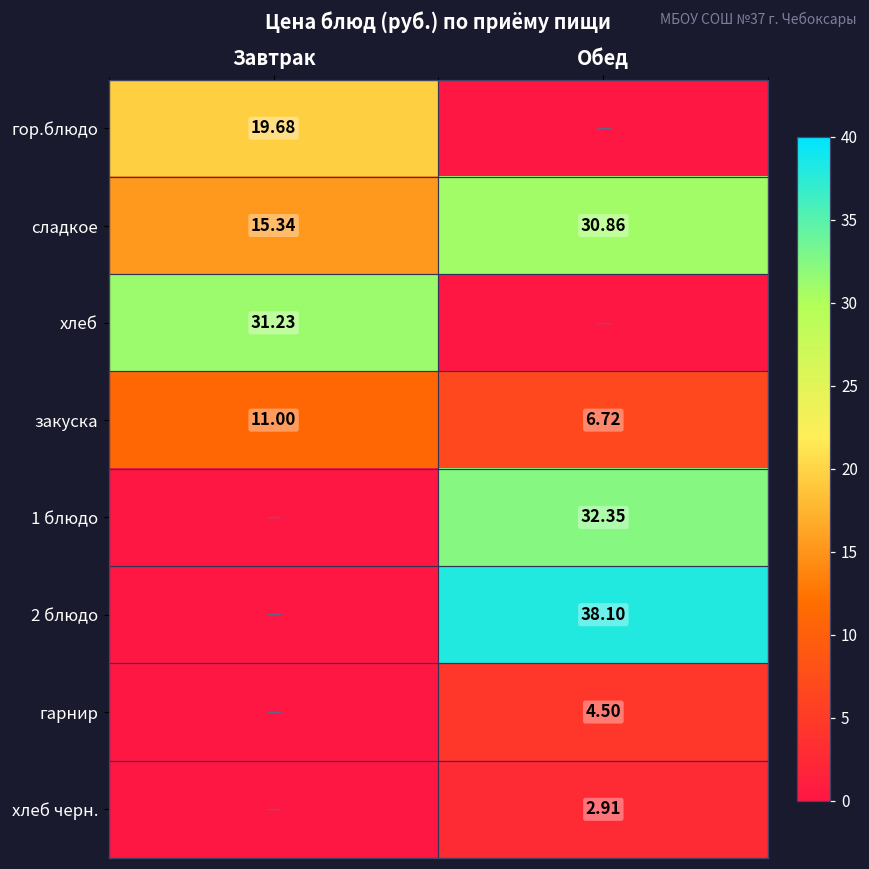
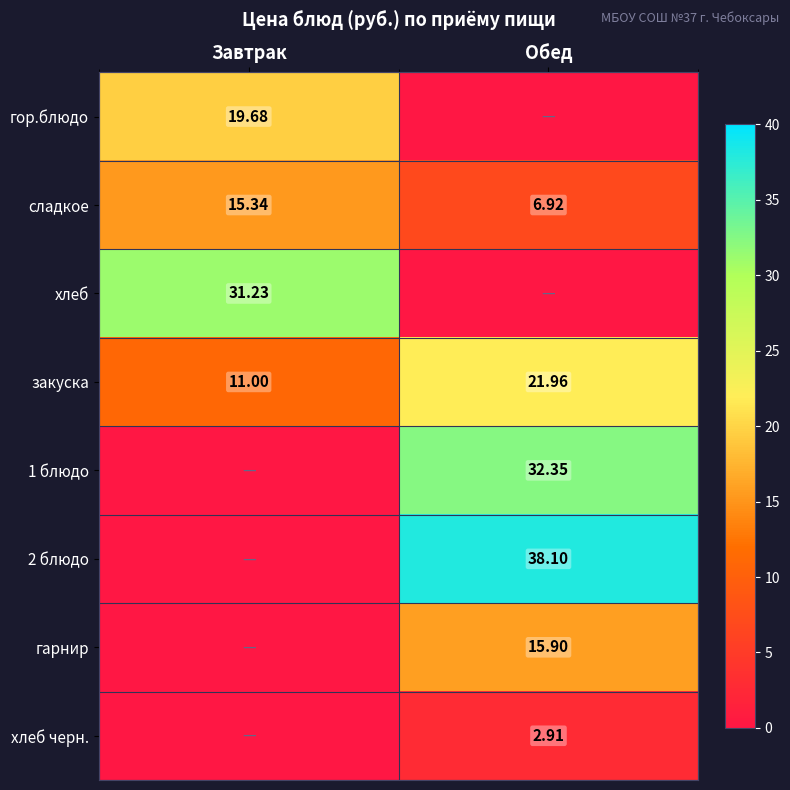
сладкое, Обед: 30.86 -> 6.92
закуска, Обед: 6.72 -> 21.96
гарнир, Обед: 4.50 -> 15.90
